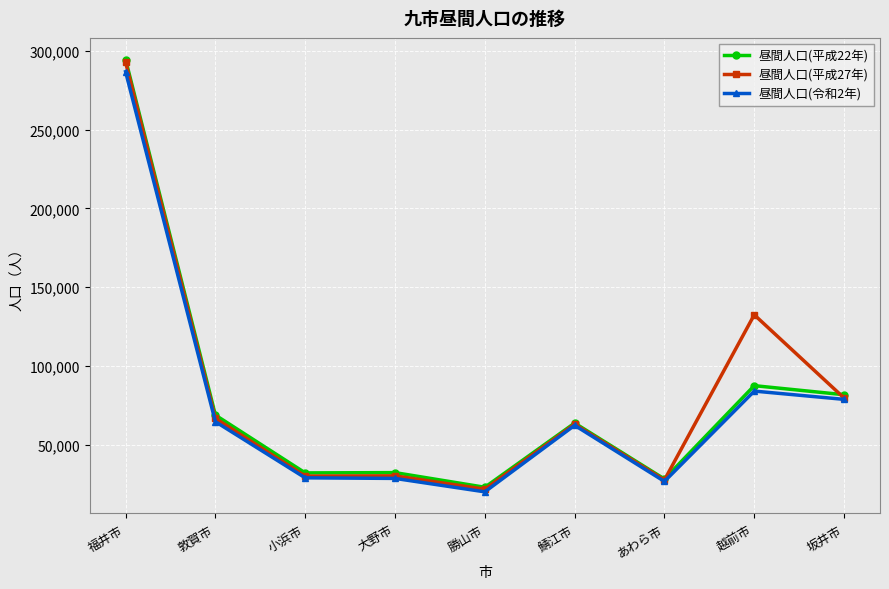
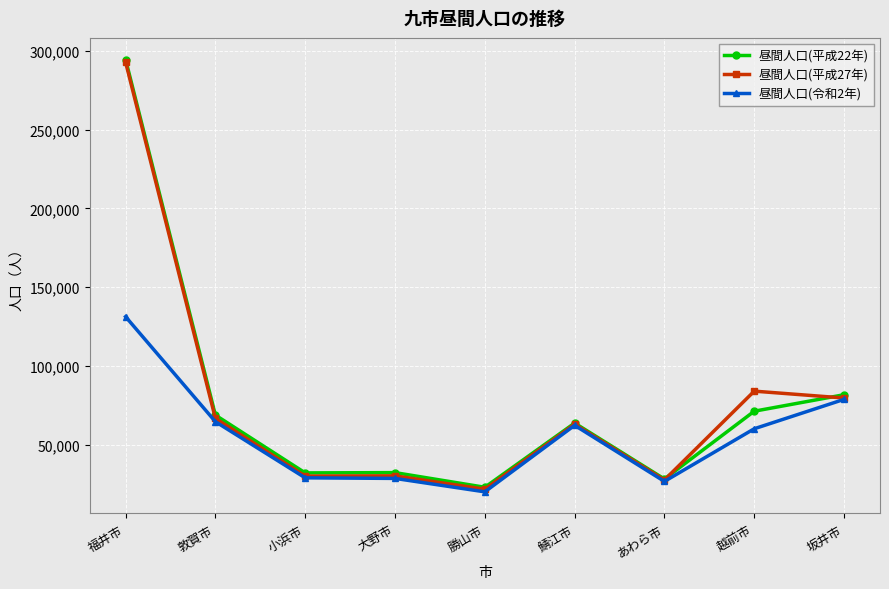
昼間人口(令和2年), 福井市: 287,000 -> 131,000
昼間人口(平成22年), 越前市: 88,000 -> 71,000
昼間人口(平成27年), 越前市: 133,000 -> 84,000
昼間人口(令和2年), 越前市: 84,000 -> 60,000
